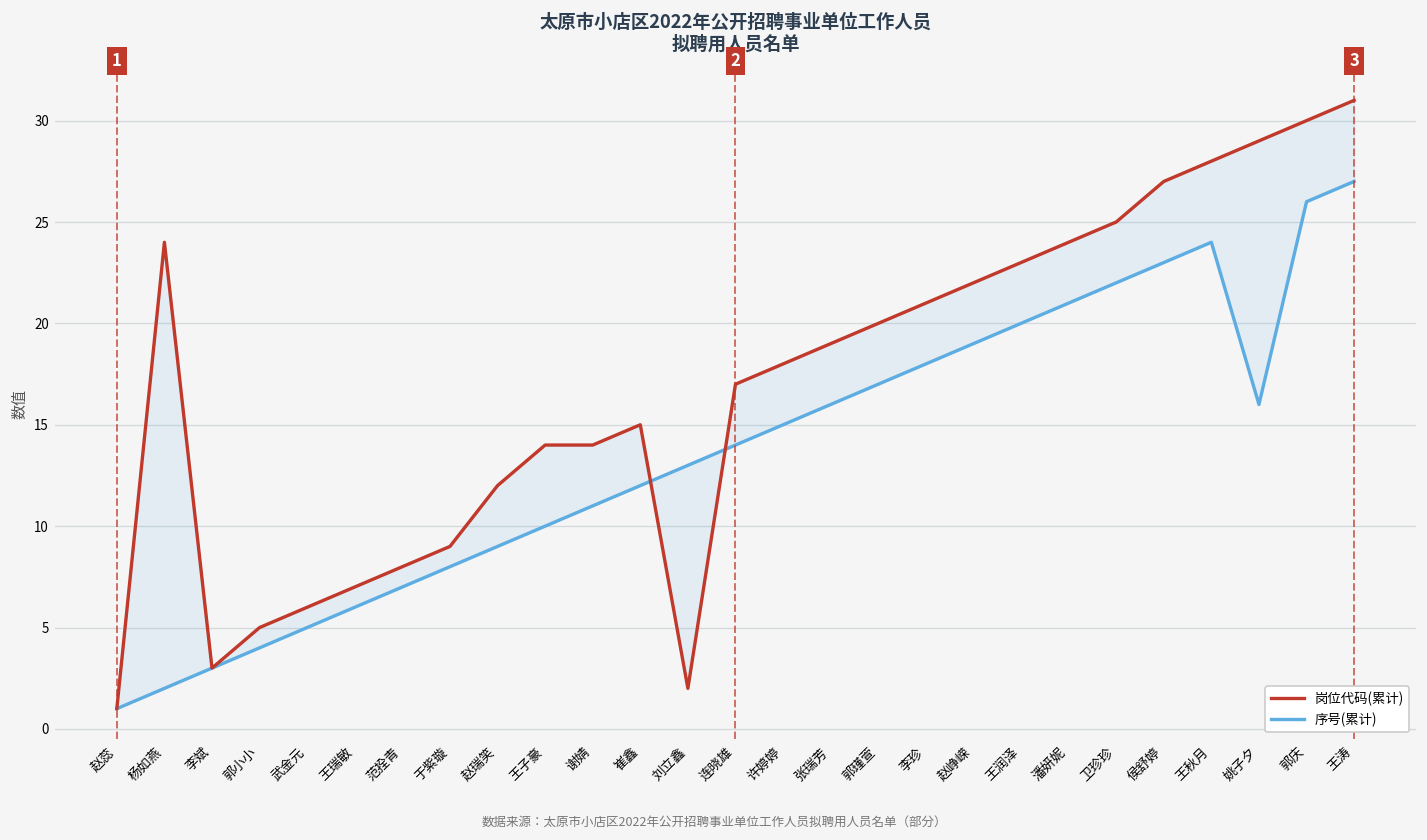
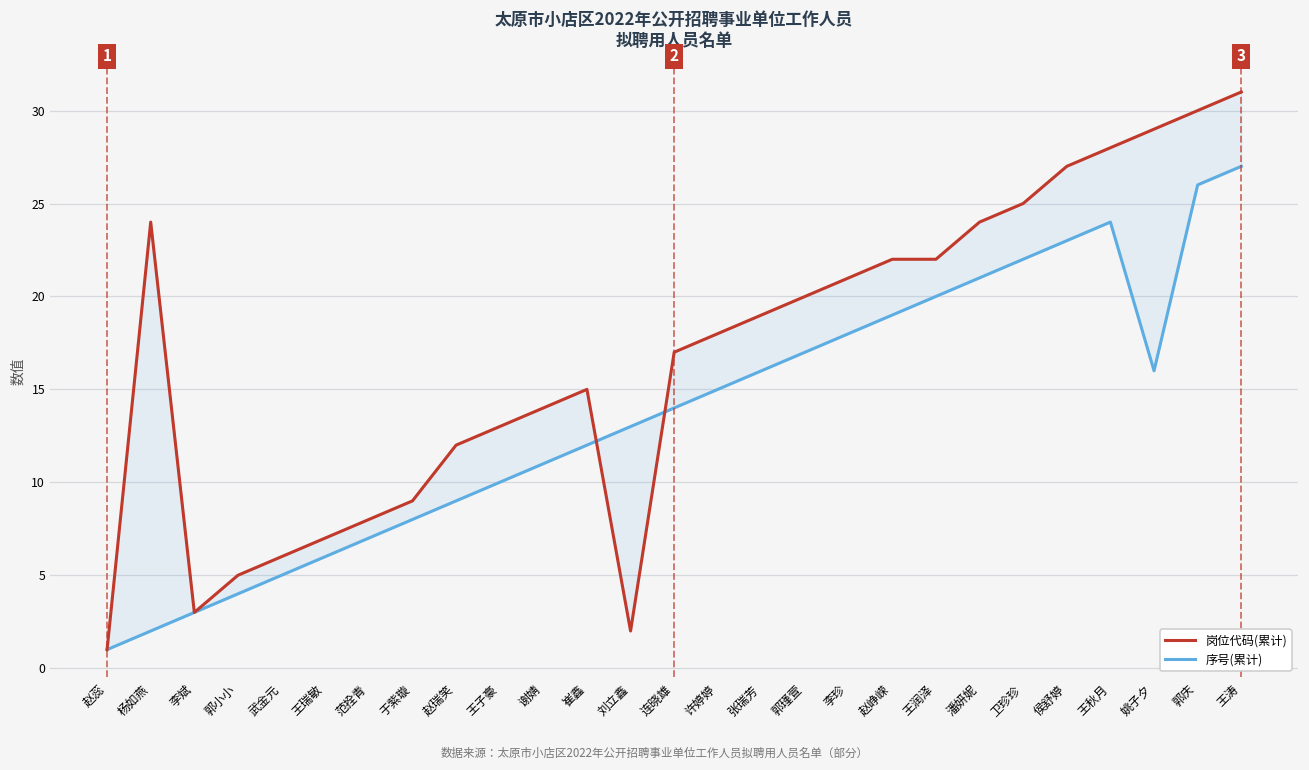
岗位代码(累计), 王子豪: 14 -> 13
岗位代码(累计), 王润泽: 23 -> 22
